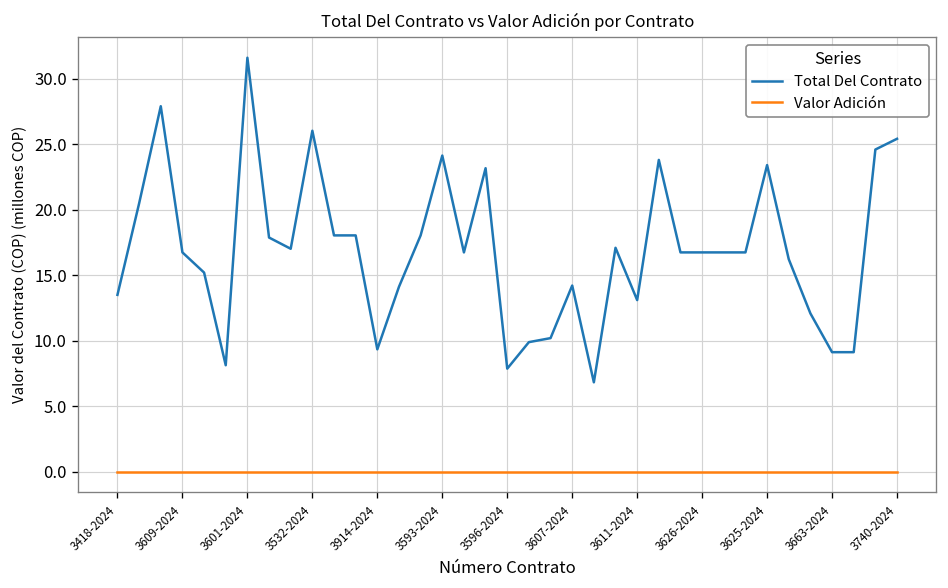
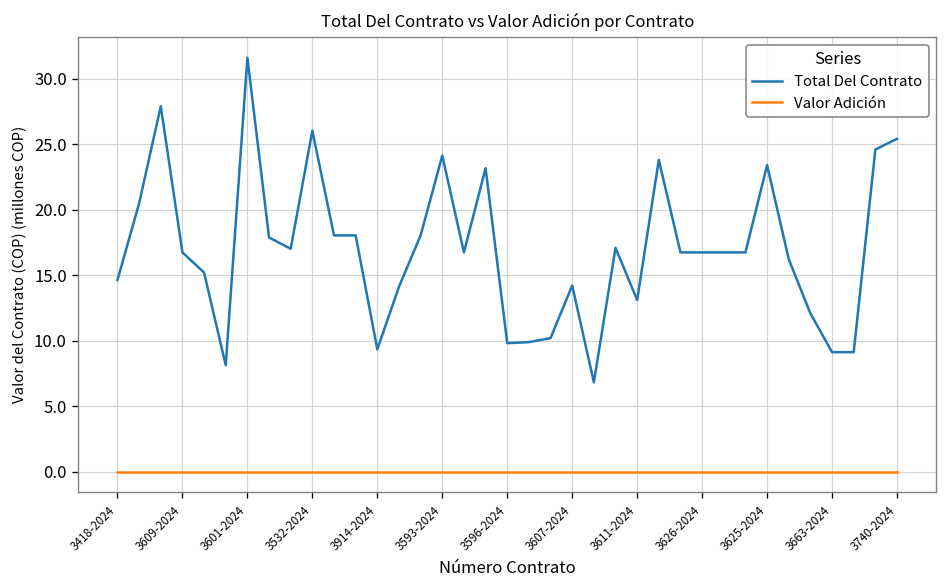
Total Del Contrato, 3418-2024: 13.5 -> 14.6
Total Del Contrato, 3596-2024: 7.9 -> 9.8
